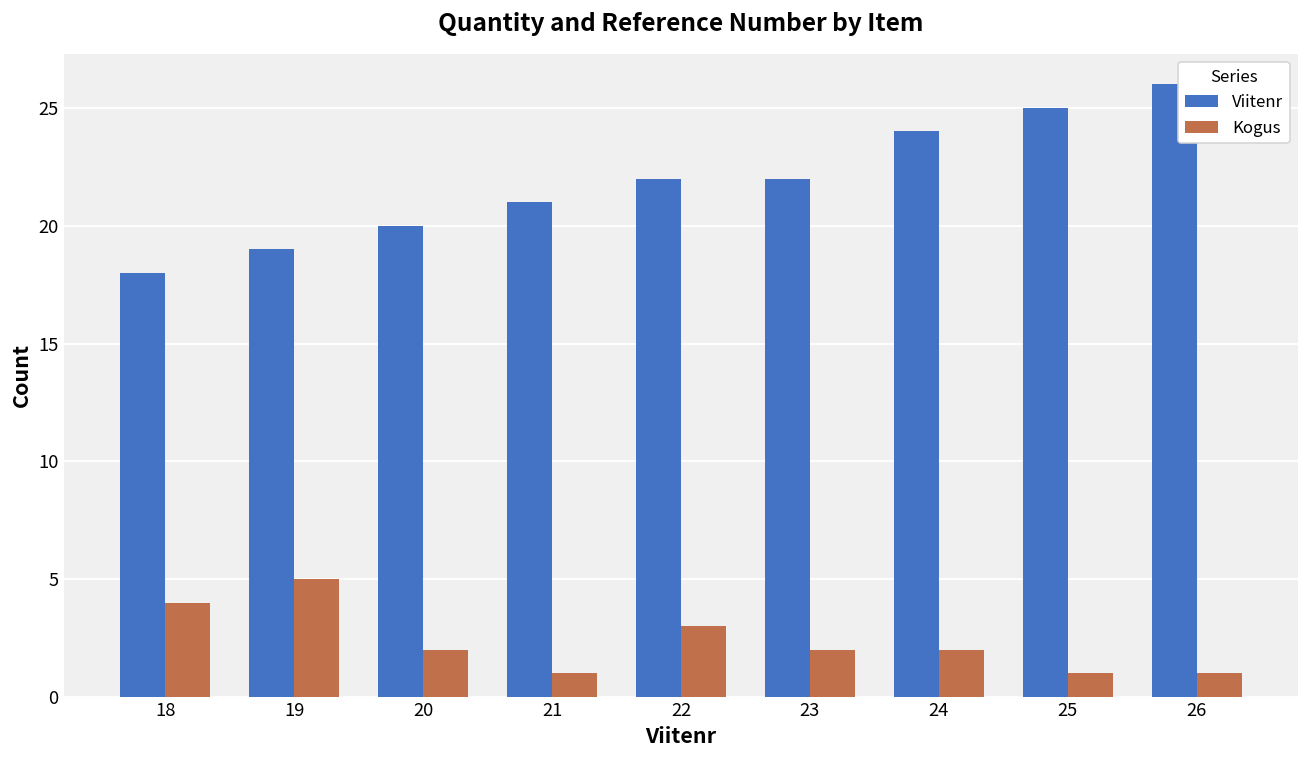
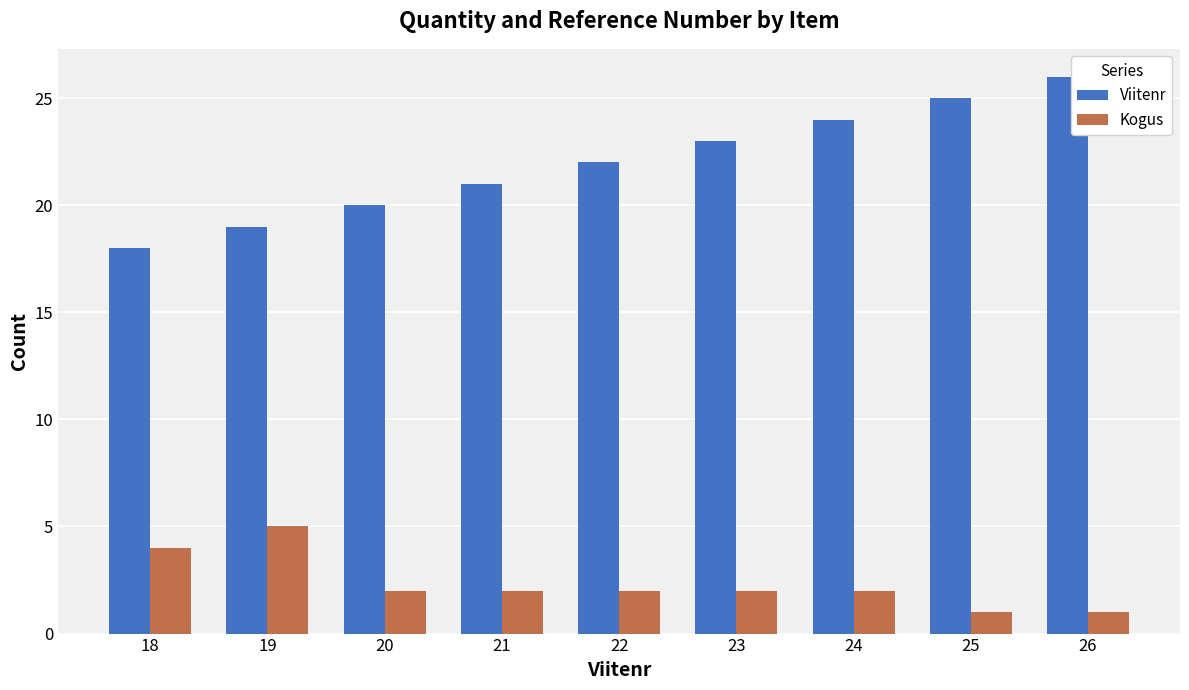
Kogus, 21: 1 -> 2
Kogus, 22: 3 -> 2
Viitenr, 23: 22 -> 23
